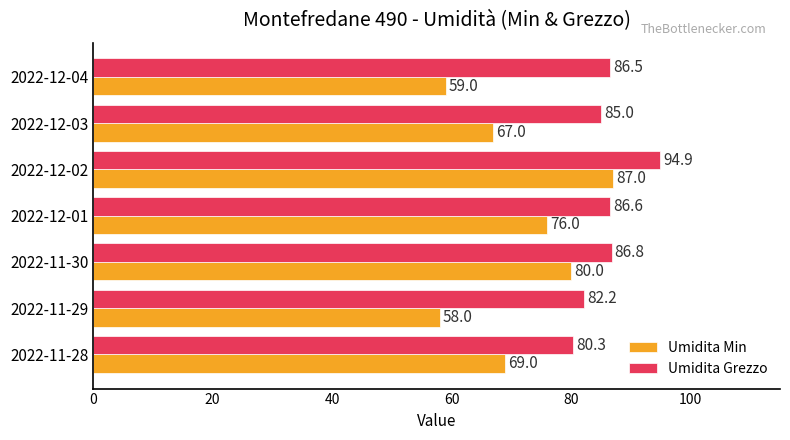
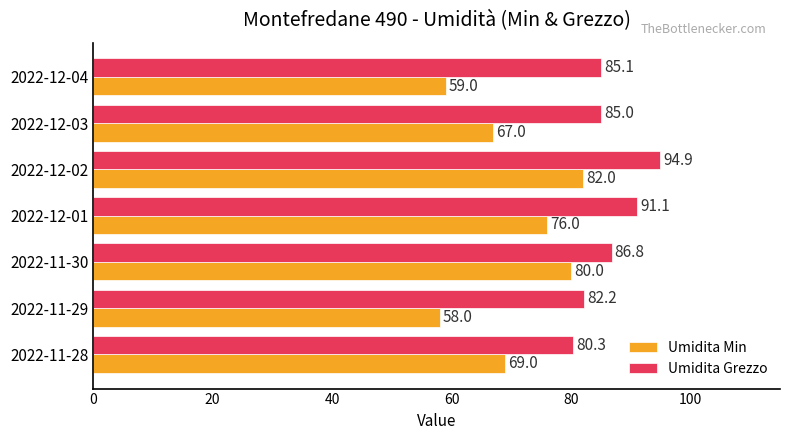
Umidita Grezzo, 2022-12-04: 86.5 -> 85.1
Umidita Min, 2022-12-02: 87.0 -> 82.0
Umidita Grezzo, 2022-12-01: 86.6 -> 91.1
